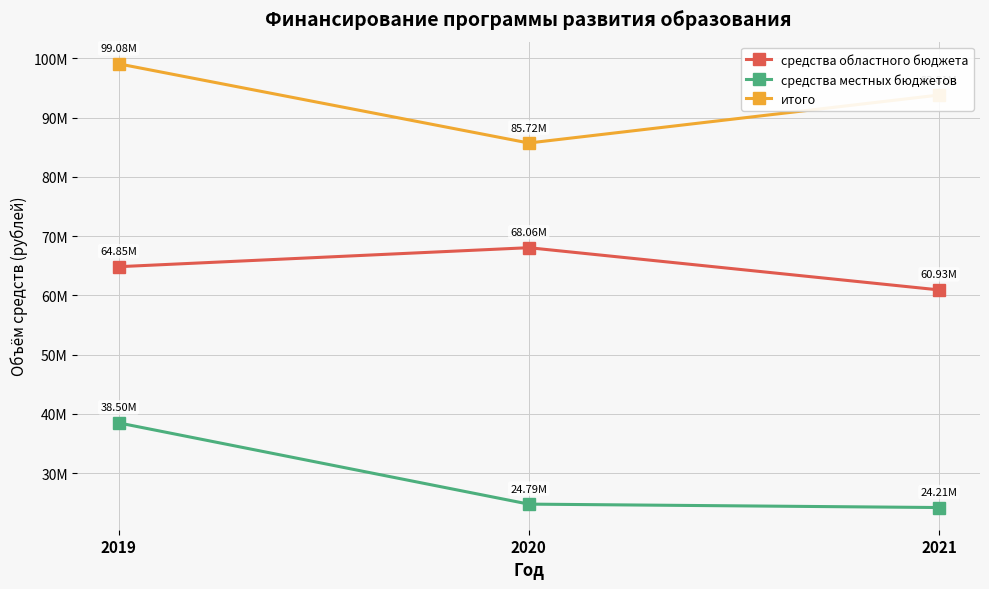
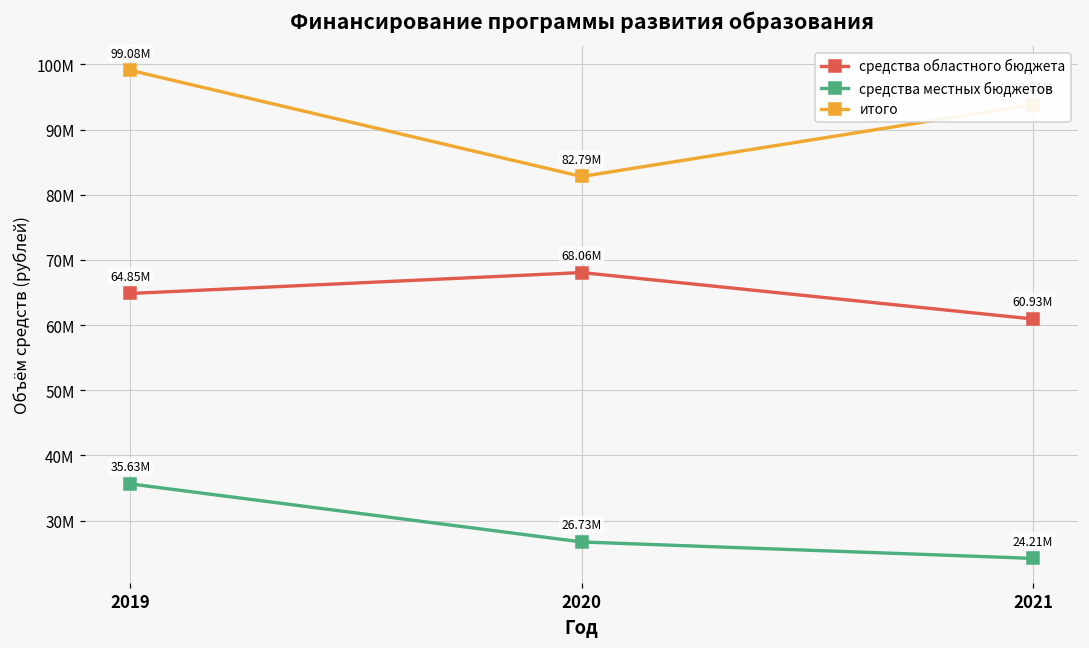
средства местных бюджетов, 2019: 38.50M -> 35.63M
средства местных бюджетов, 2020: 24.79M -> 26.73M
итого, 2020: 85.72M -> 82.79M
